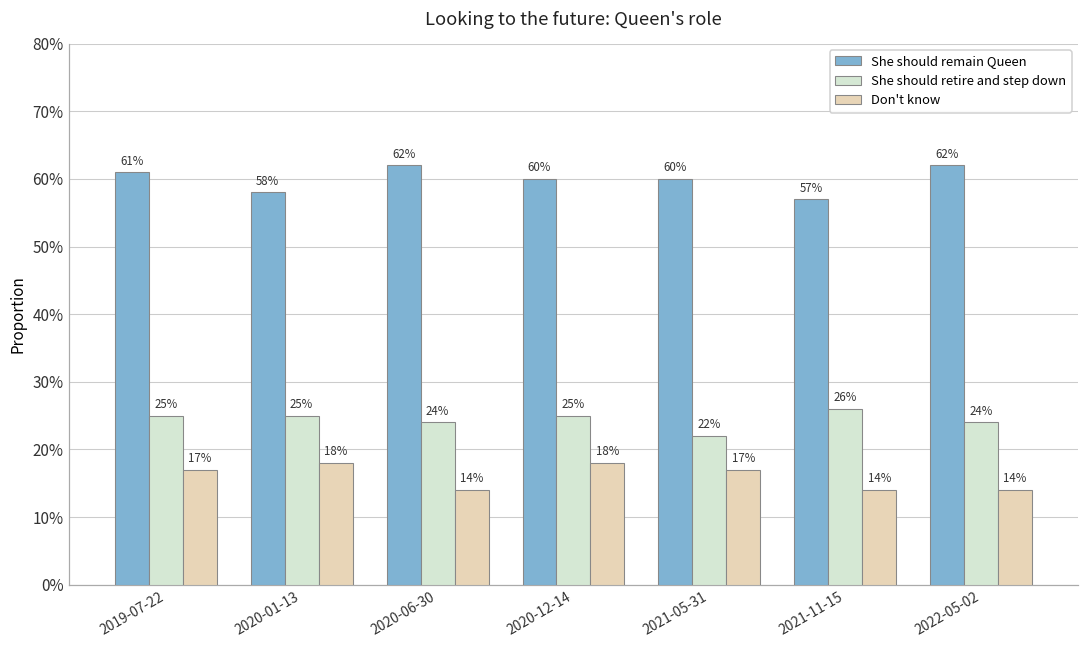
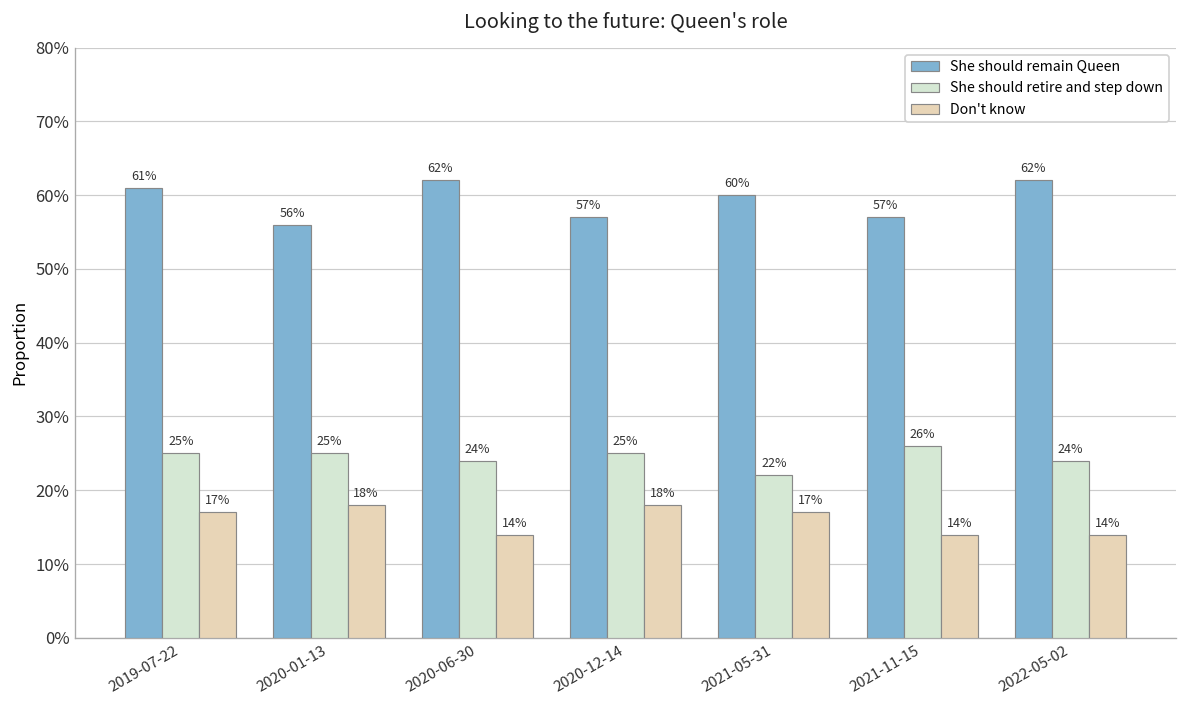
She should remain Queen, 2020-01-13: 58% -> 56%
She should remain Queen, 2020-12-14: 60% -> 57%
